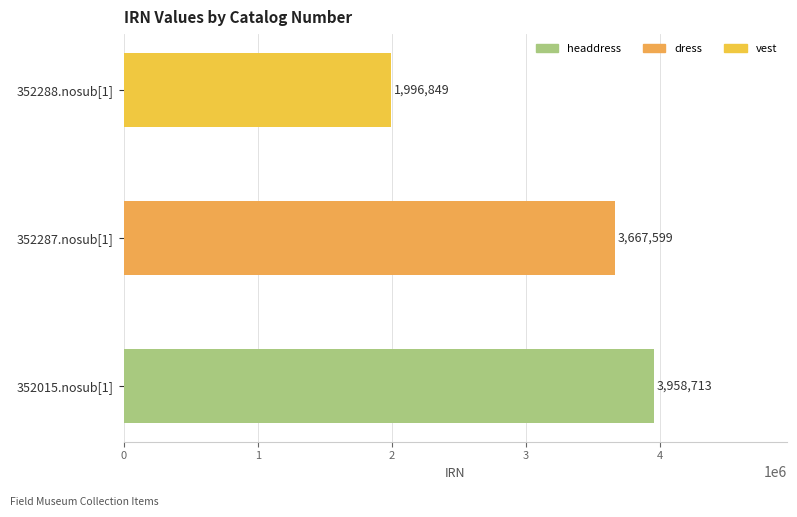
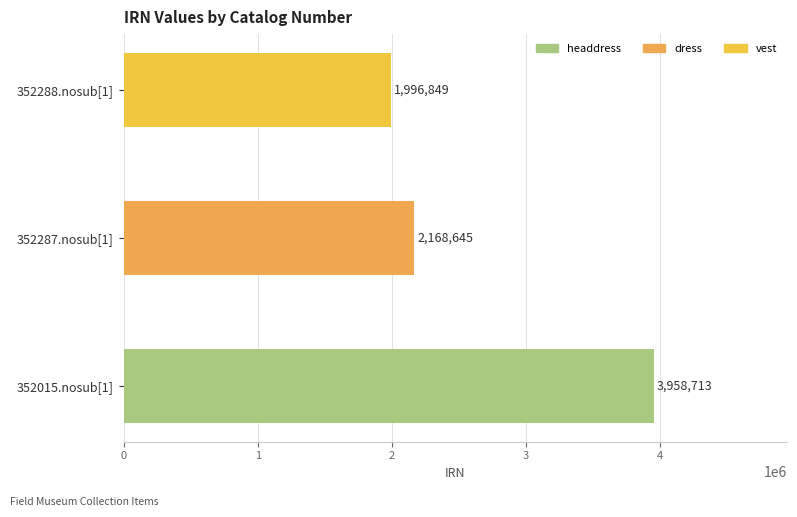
352287.nosub[1]: 3,667,599 -> 2,168,645
